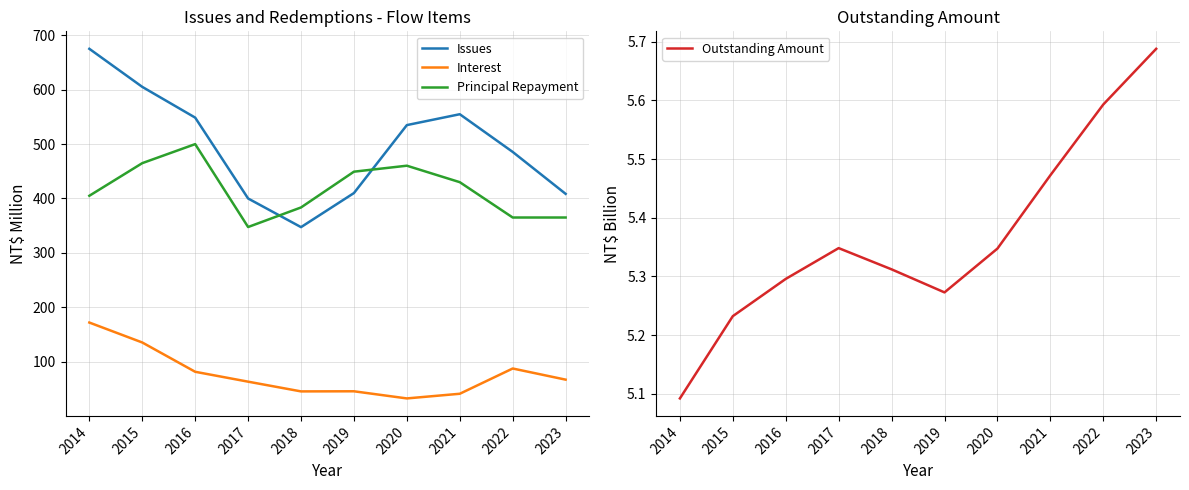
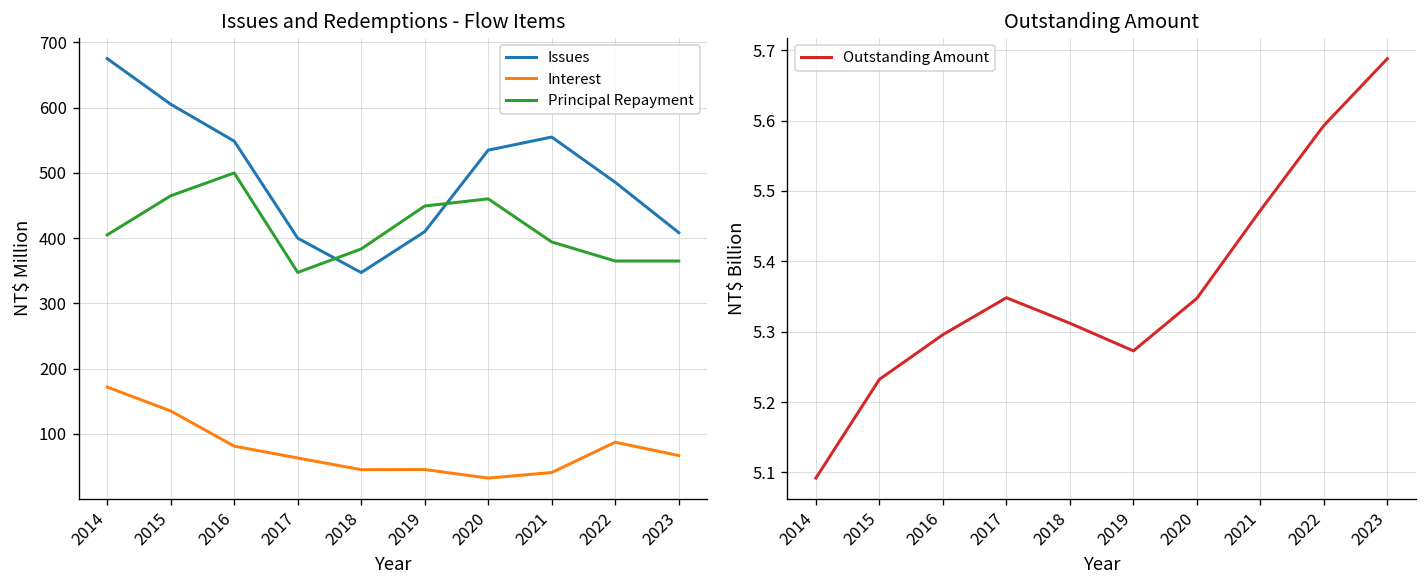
Issues and Redemptions - Flow Items, Principal Repayment, 2021: 430 -> 390
